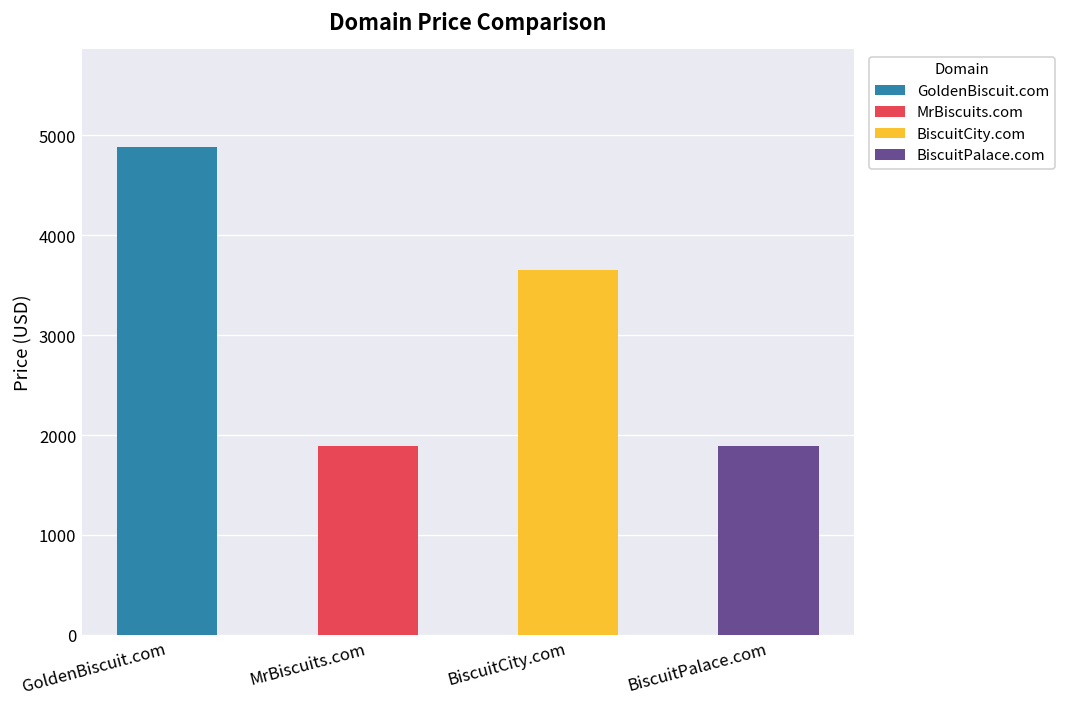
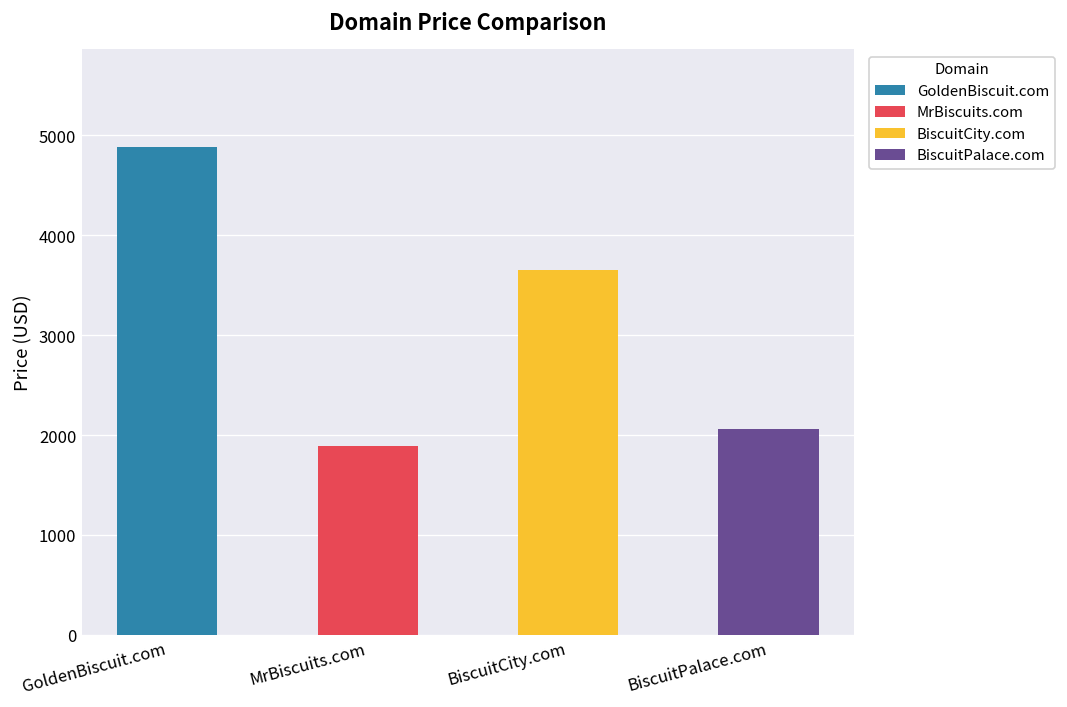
BiscuitPalace.com: 1900 -> 2100
